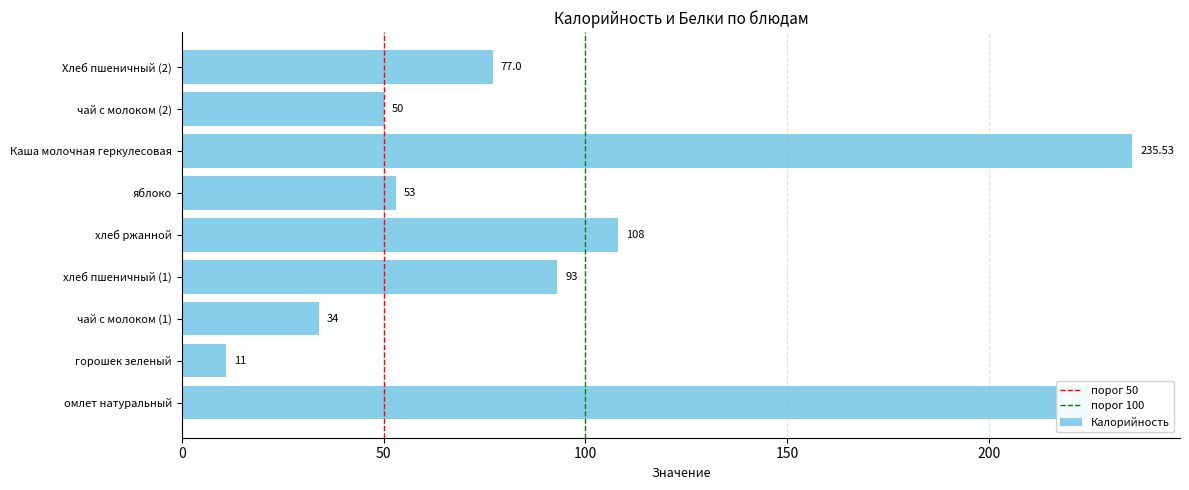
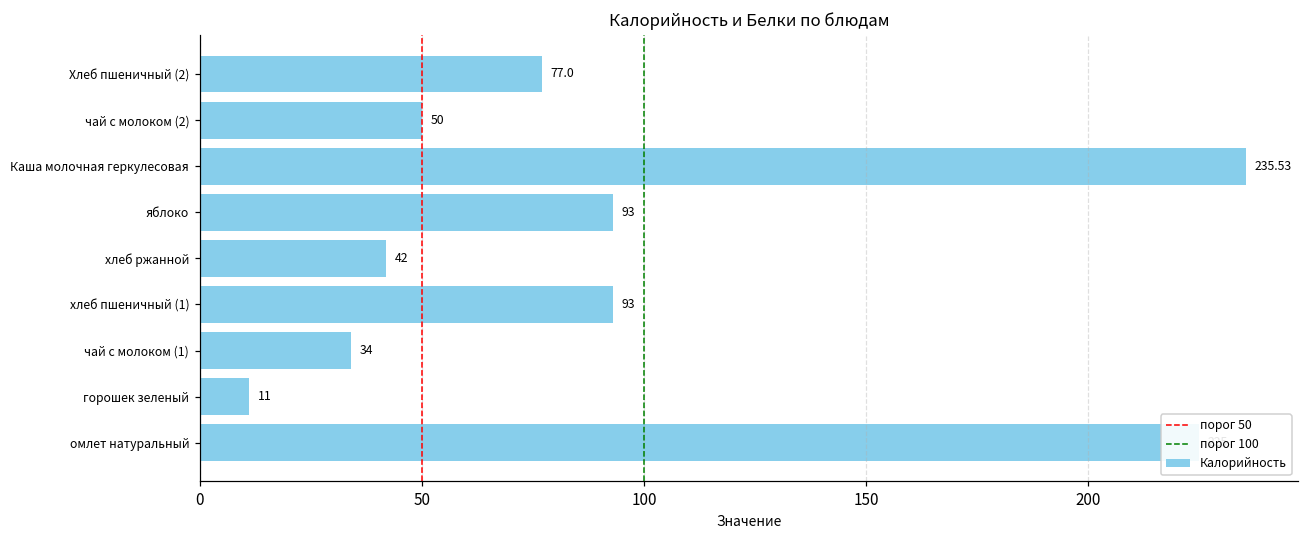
яблоко: 53 -> 93
хлеб ржанной: 108 -> 42
